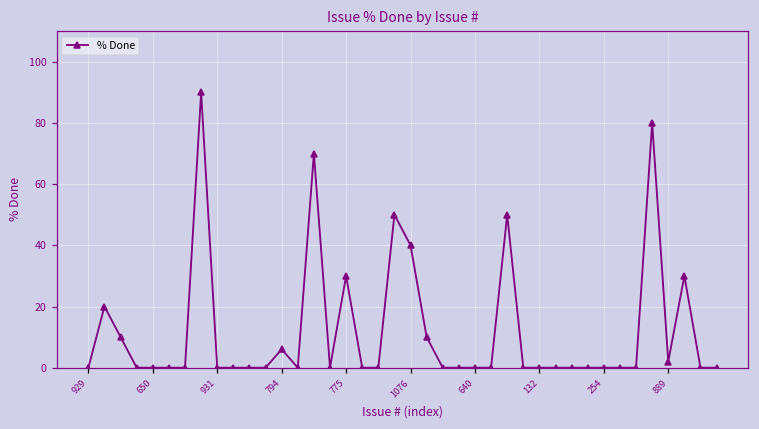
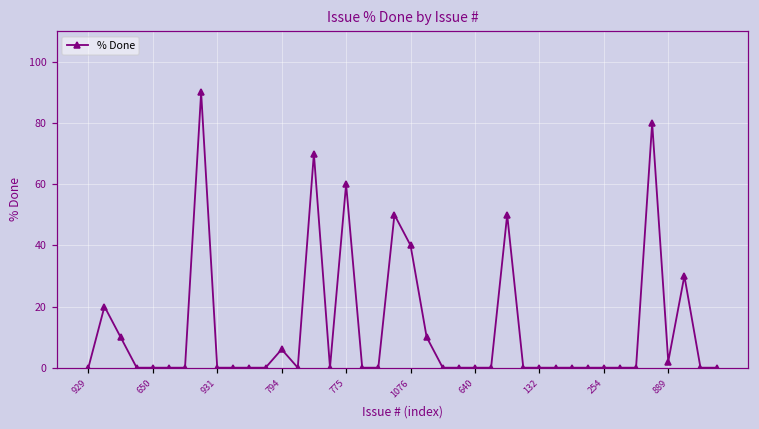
775: 30 -> 60
